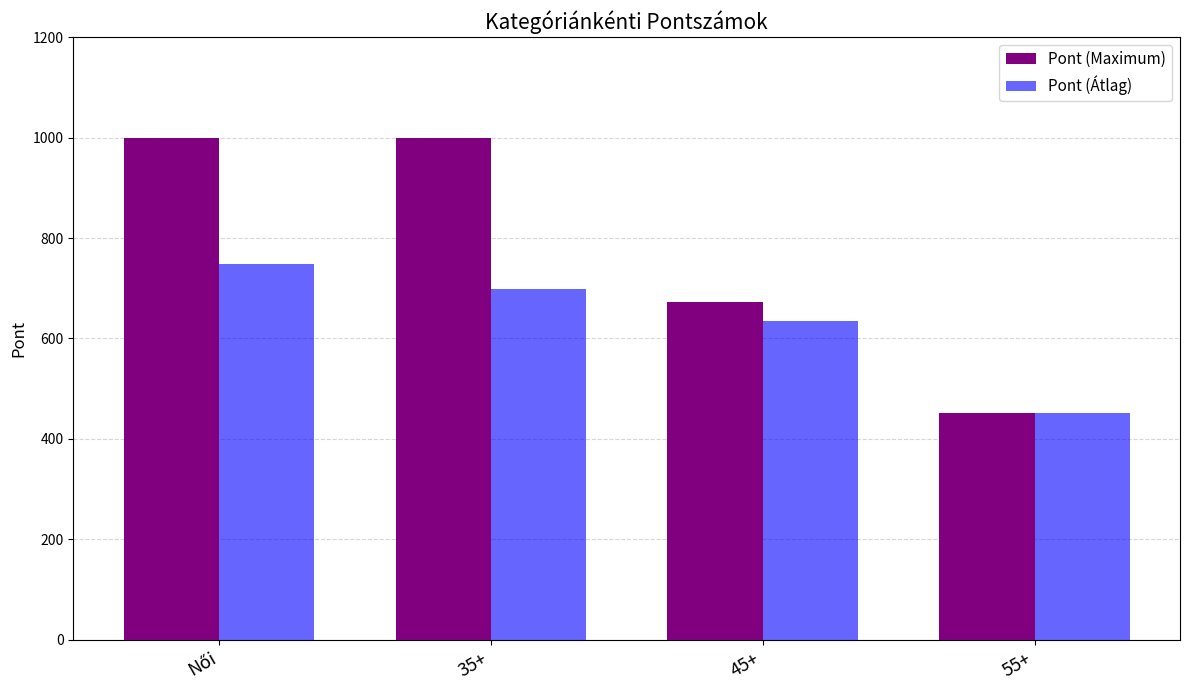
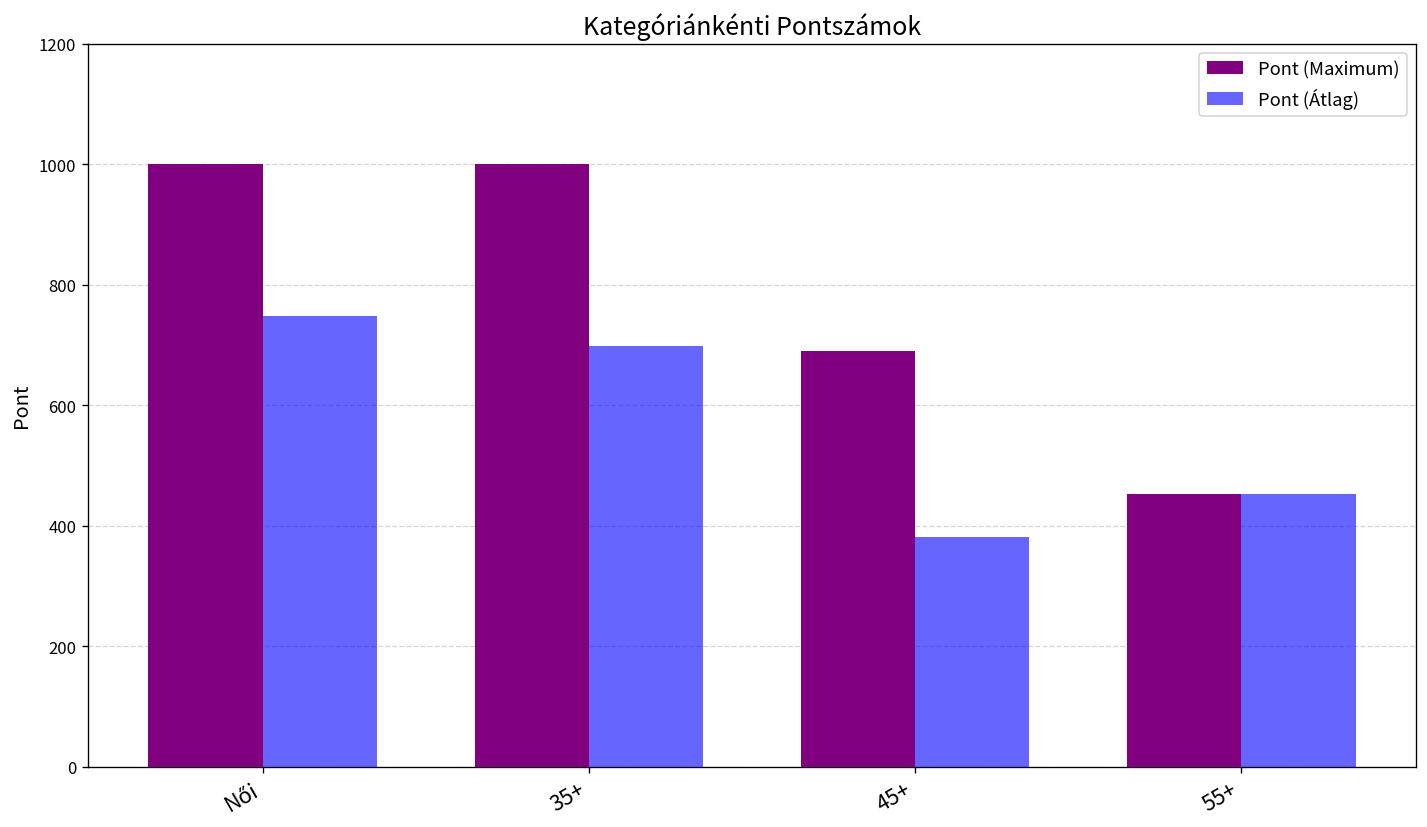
Pont (Maximum), 45+: 670 -> 690
Pont (Átlag), 45+: 630 -> 380
